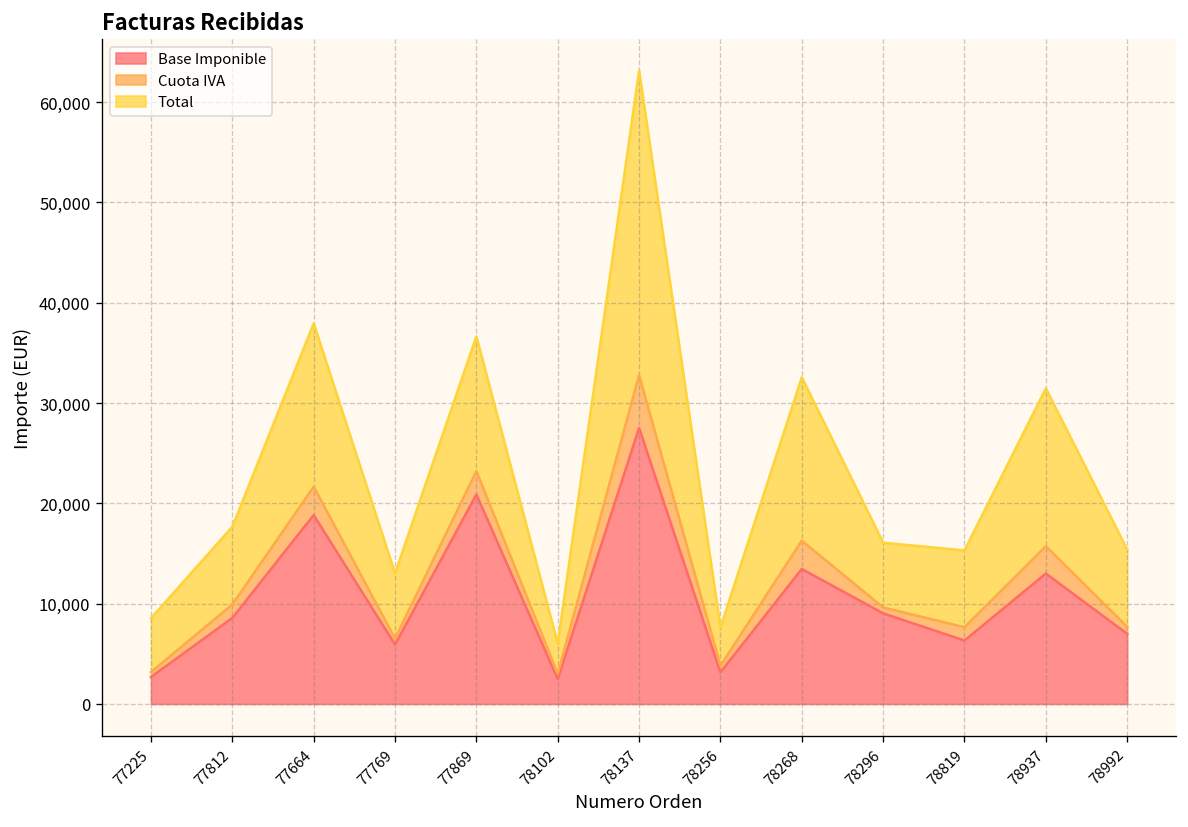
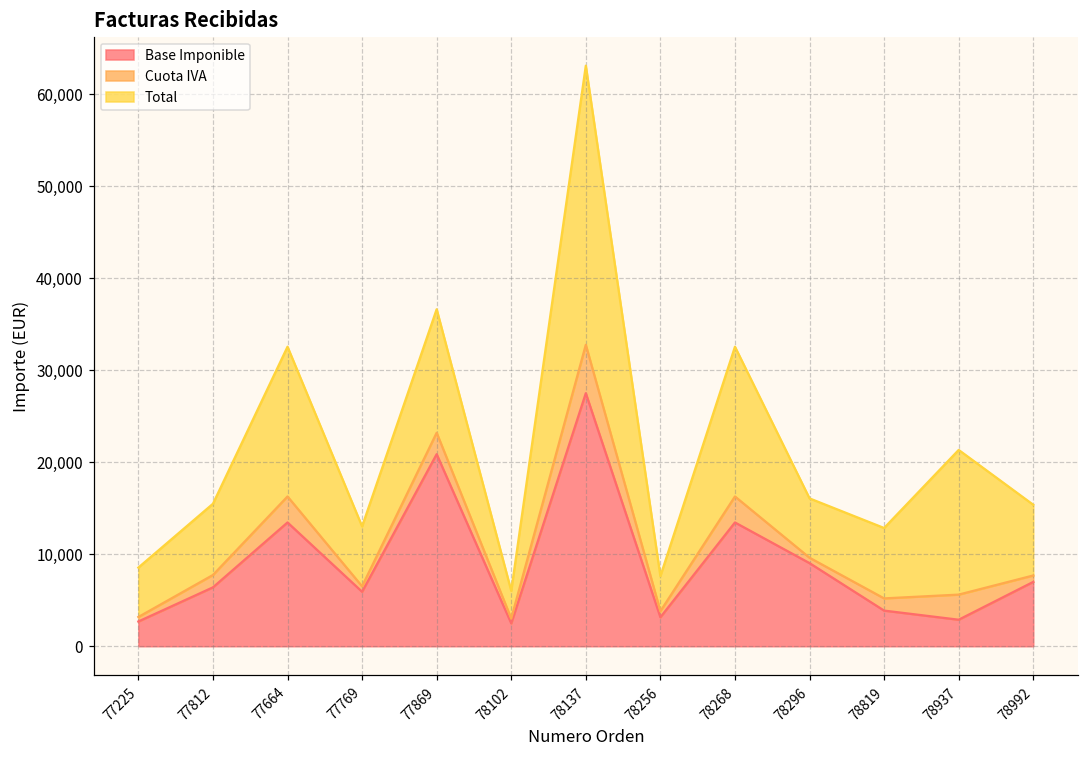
Base Imponible, 77812: 9,000 -> 6,000
Base Imponible, 77664: 19,000 -> 13,000
Base Imponible, 78819: 6,000 -> 4,000
Base Imponible, 78937: 13,000 -> 3,000
